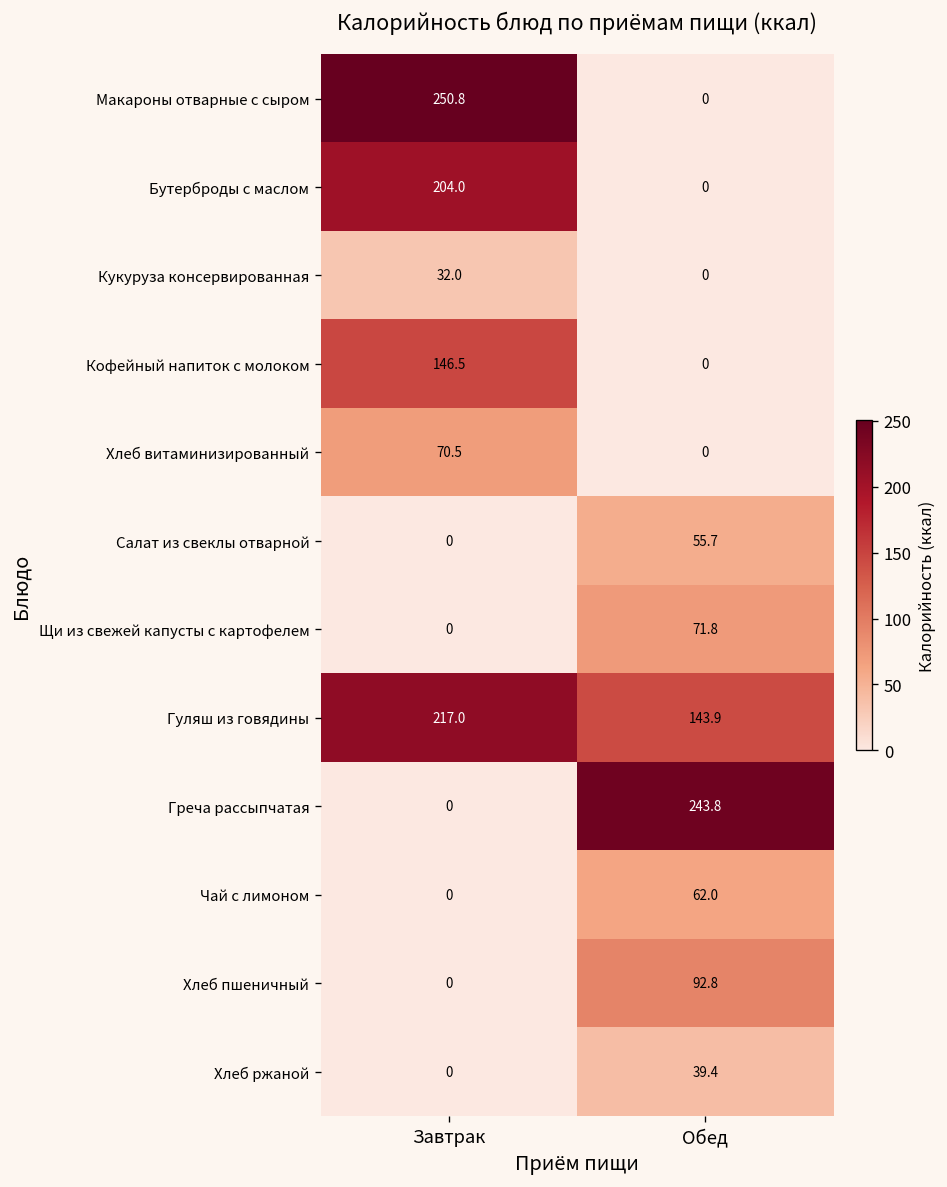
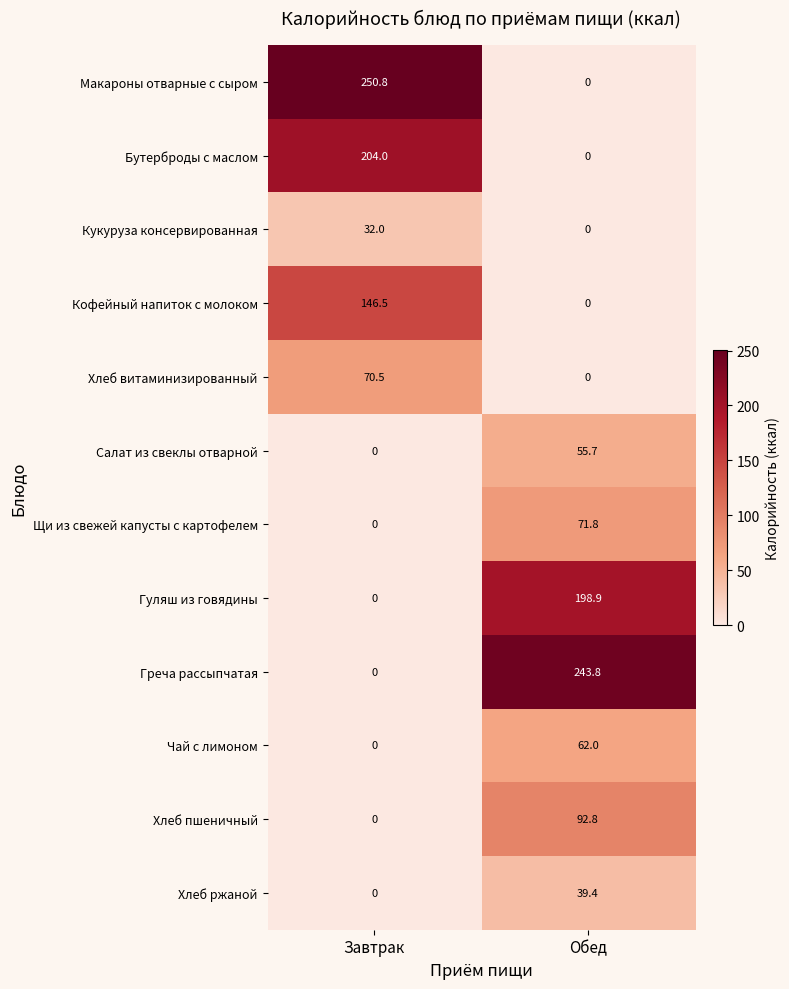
Гуляш из говядины, Завтрак: 217.0 -> 0
Гуляш из говядины, Обед: 143.9 -> 198.9
